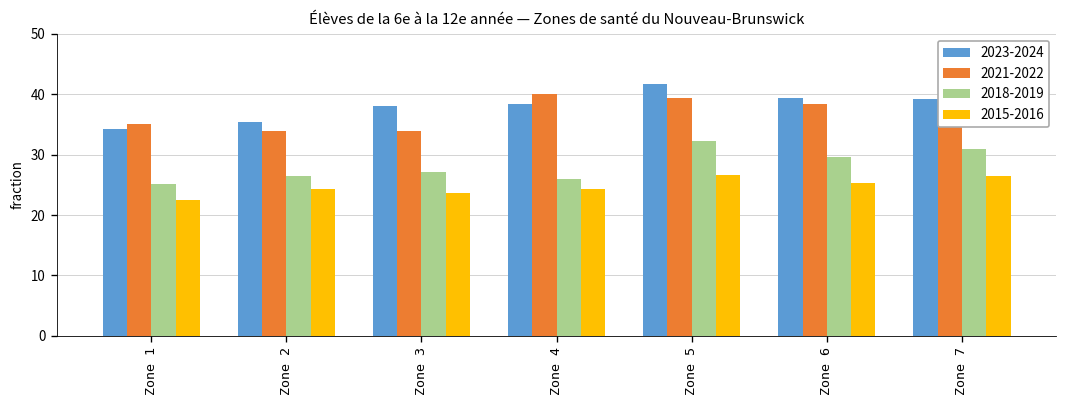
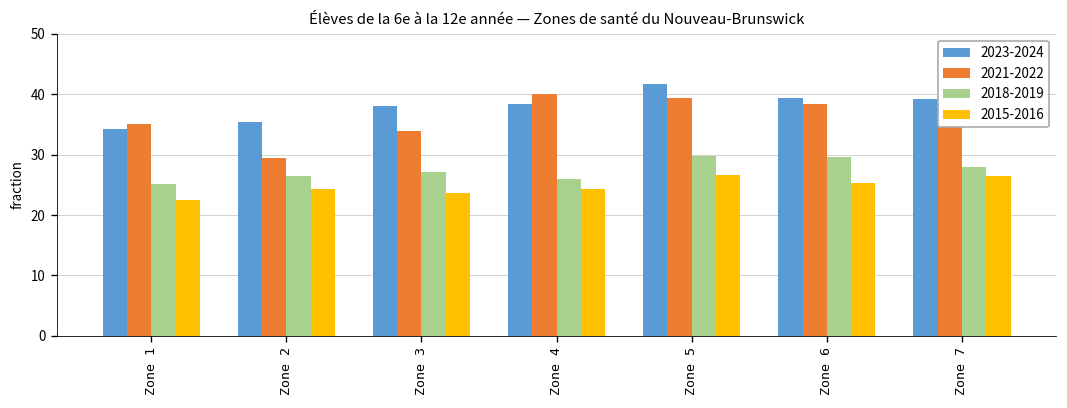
2021-2022, Zone 2: 34 -> 29
2018-2019, Zone 5: 32 -> 30
2018-2019, Zone 7: 31 -> 28
